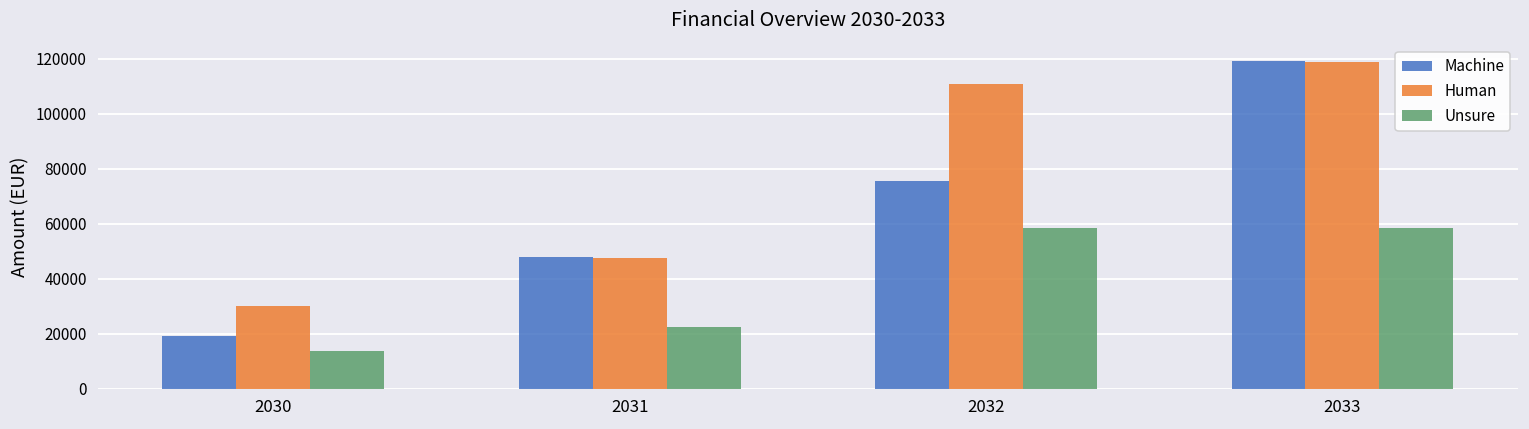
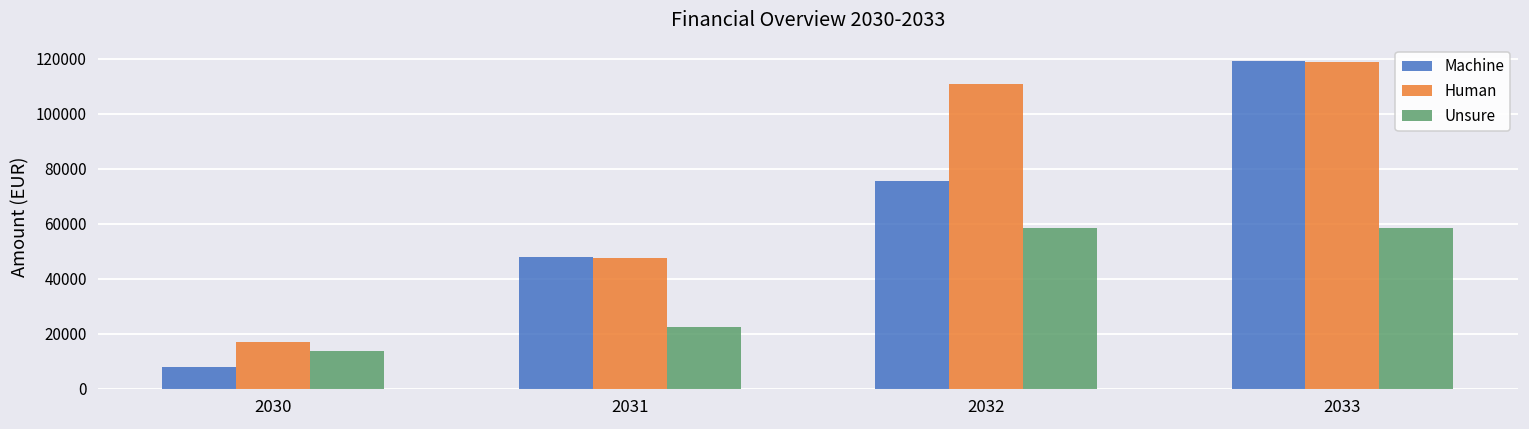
Machine, 2030: 19000 -> 8000
Human, 2030: 30000 -> 17000
